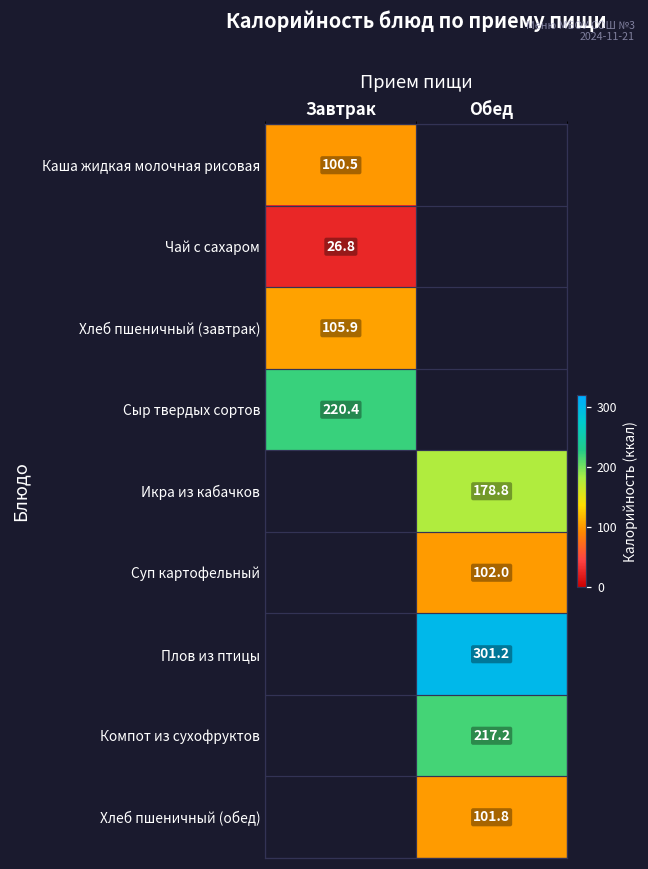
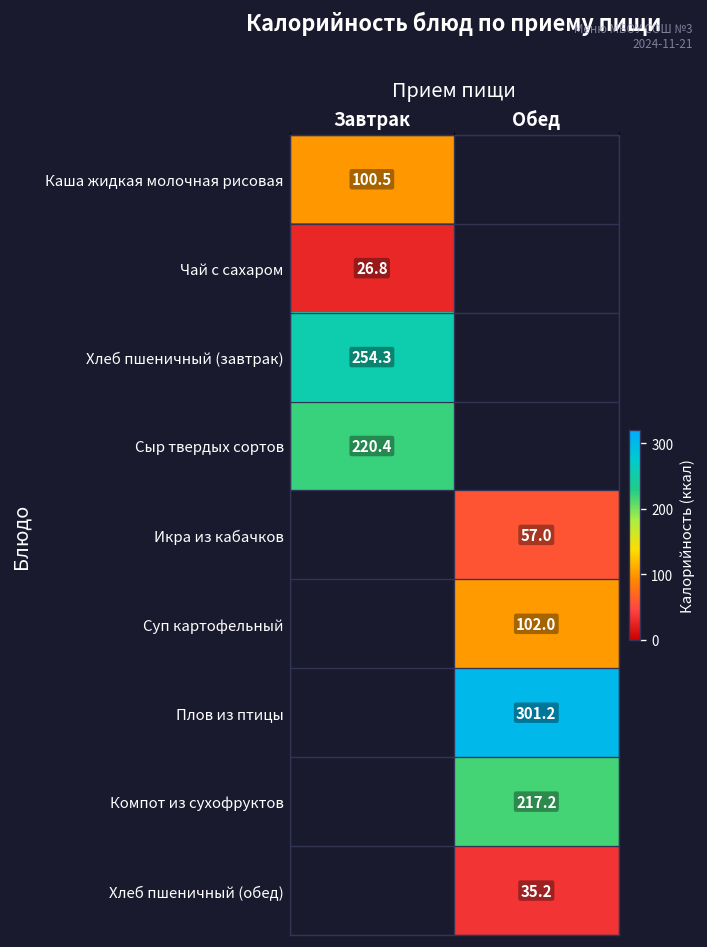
Хлеб пшеничный (завтрак), Завтрак: 105.9 -> 254.3
Икра из кабачков, Обед: 178.8 -> 57.0
Хлеб пшеничный (обед), Обед: 101.8 -> 35.2
